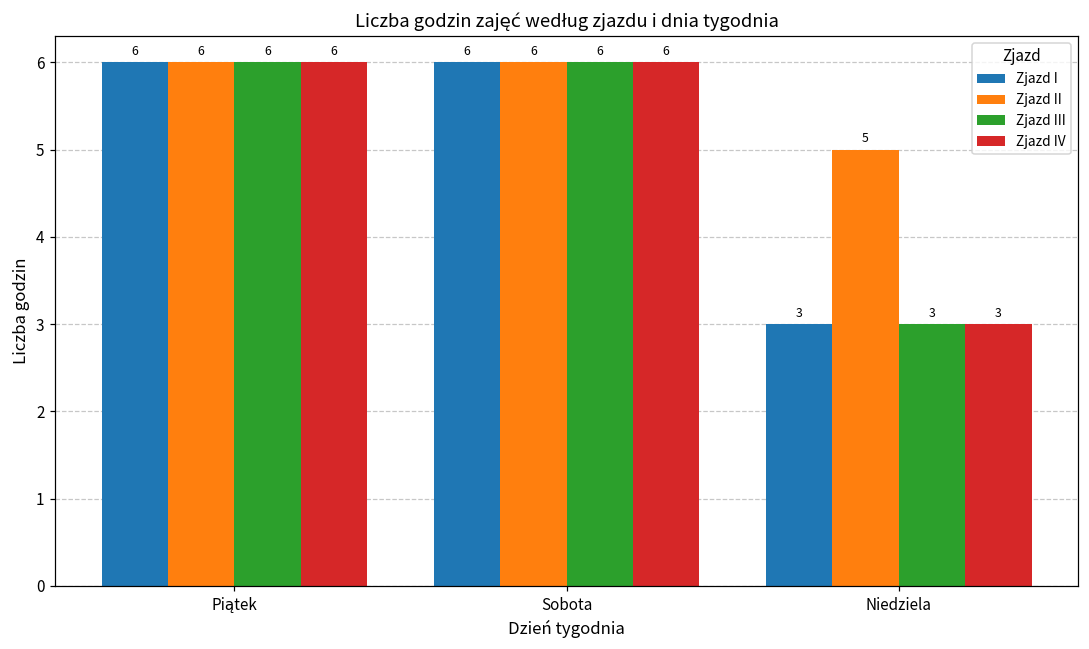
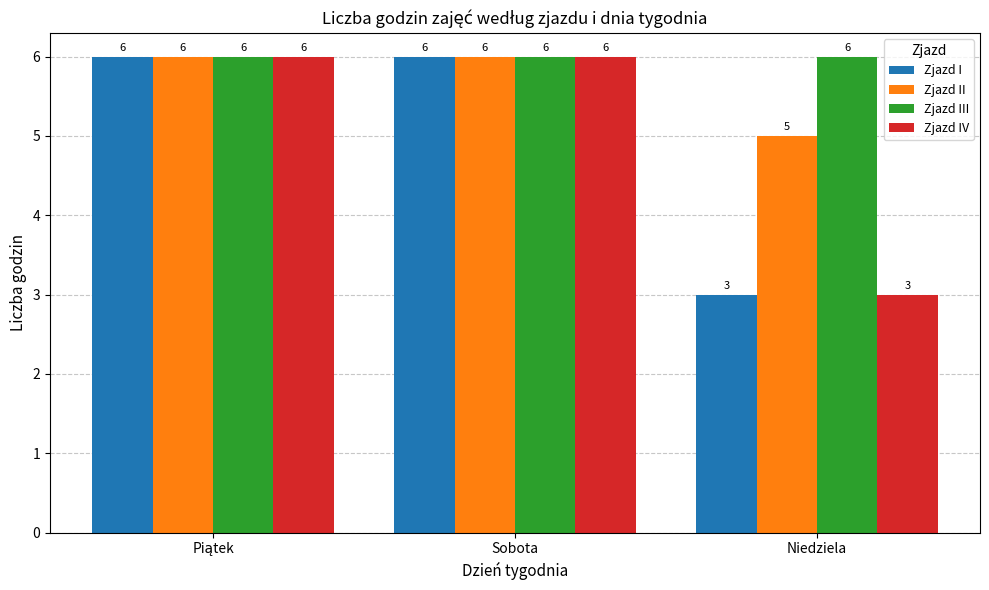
Zjazd III, Niedziela: 3 -> 6
